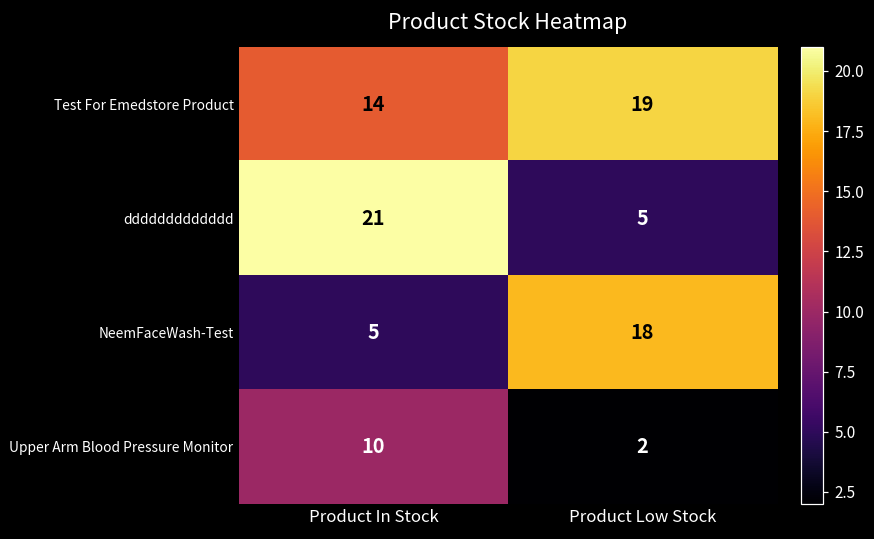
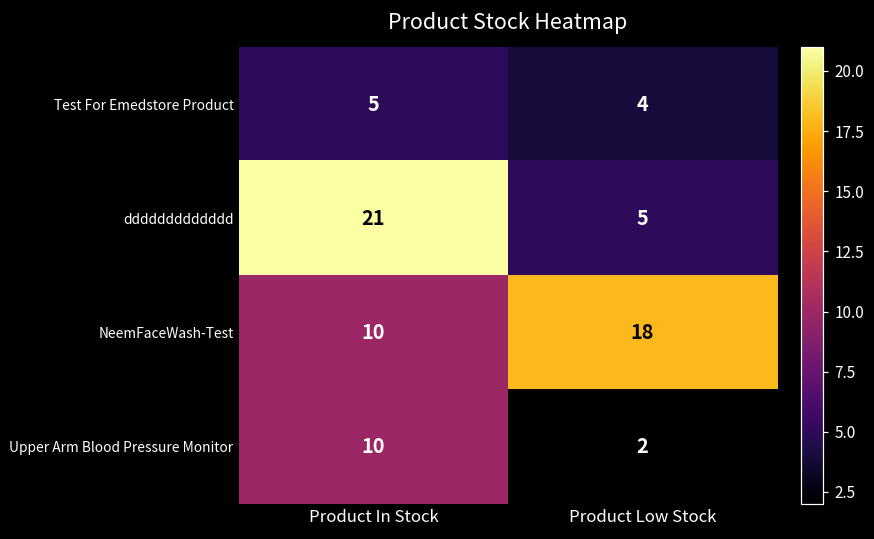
Test For Emedstore Product, Product In Stock: 14 -> 5
Test For Emedstore Product, Product Low Stock: 19 -> 4
NeemFaceWash-Test, Product In Stock: 5 -> 10
